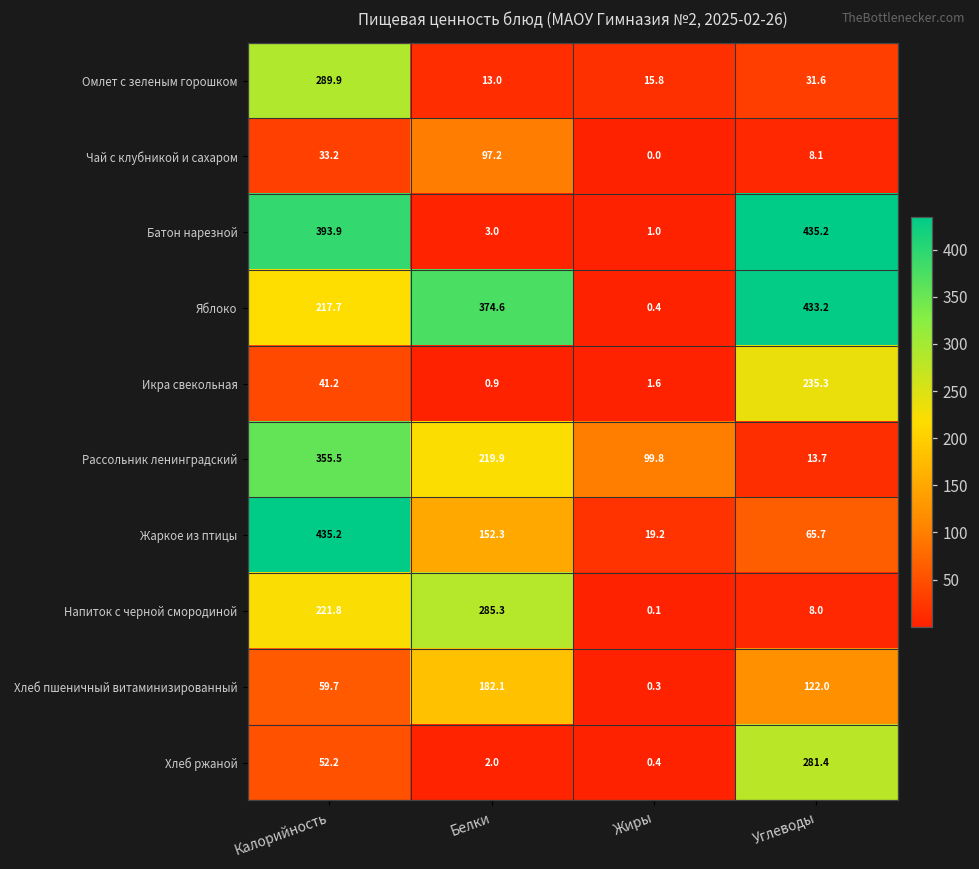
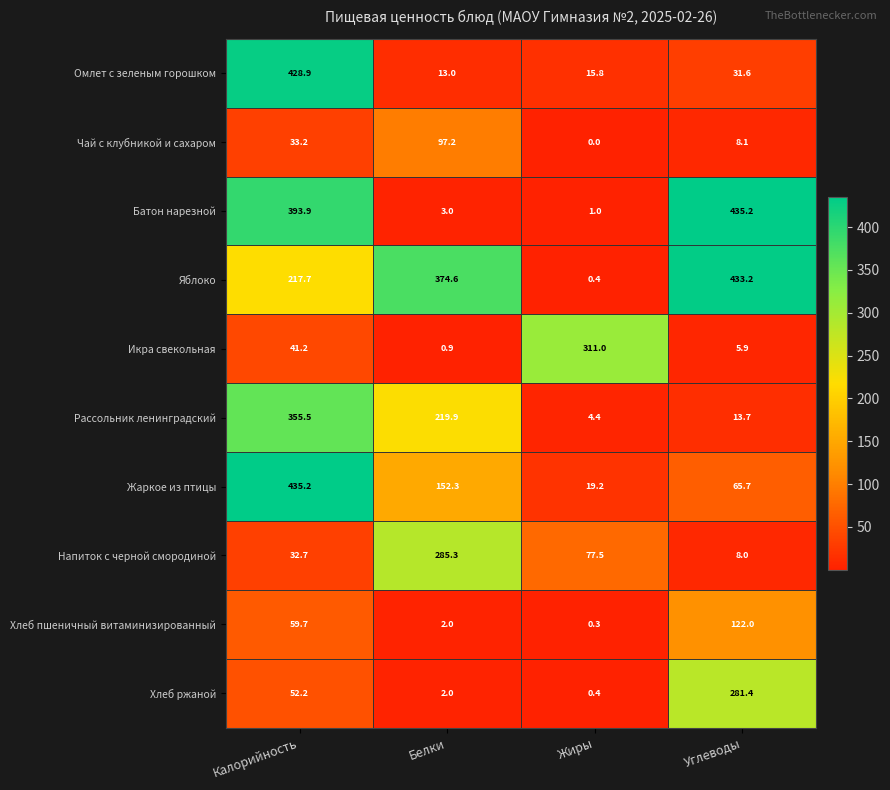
Омлет с зеленым горошком, Калорийность: 289.9 -> 428.9
Икра свекольная, Жиры: 1.6 -> 311.0
Икра свекольная, Углеводы: 235.3 -> 5.9
Рассольник ленинградский, Жиры: 99.8 -> 4.4
Напиток с черной смородиной, Калорийность: 221.8 -> 32.7
Напиток с черной смородиной, Жиры: 0.1 -> 77.5
Хлеб пшеничный витаминизированный, Белки: 182.1 -> 2.0
